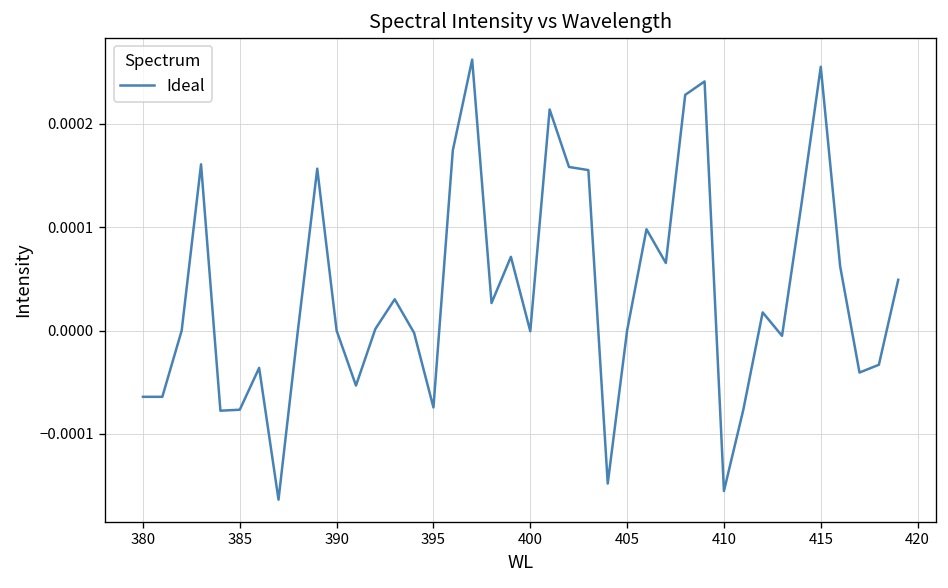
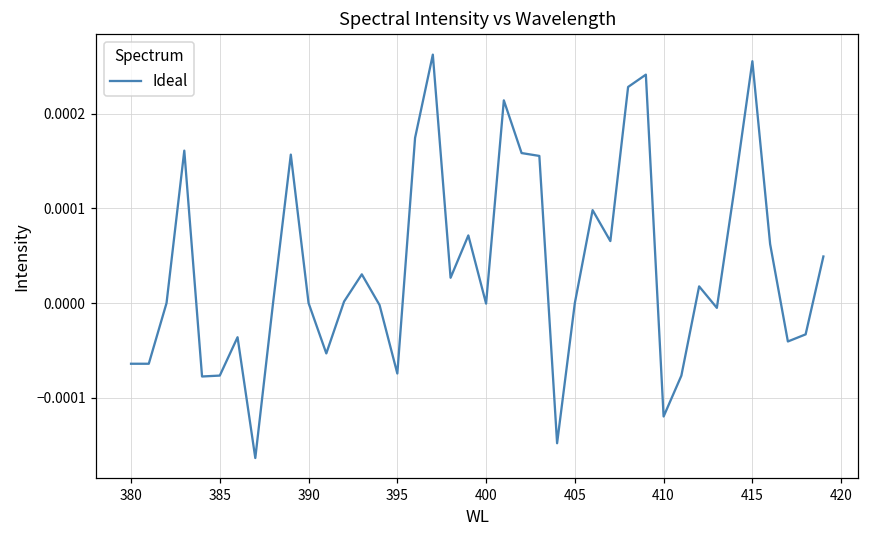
410: -0.00016 -> -0.00012
